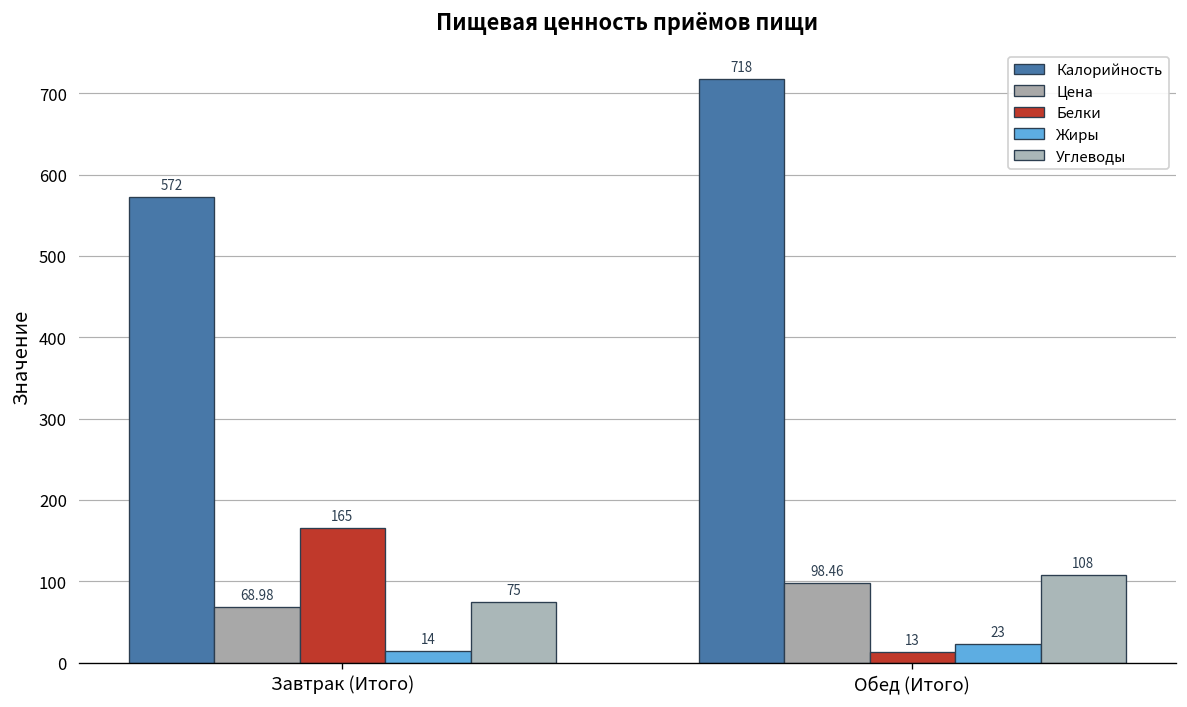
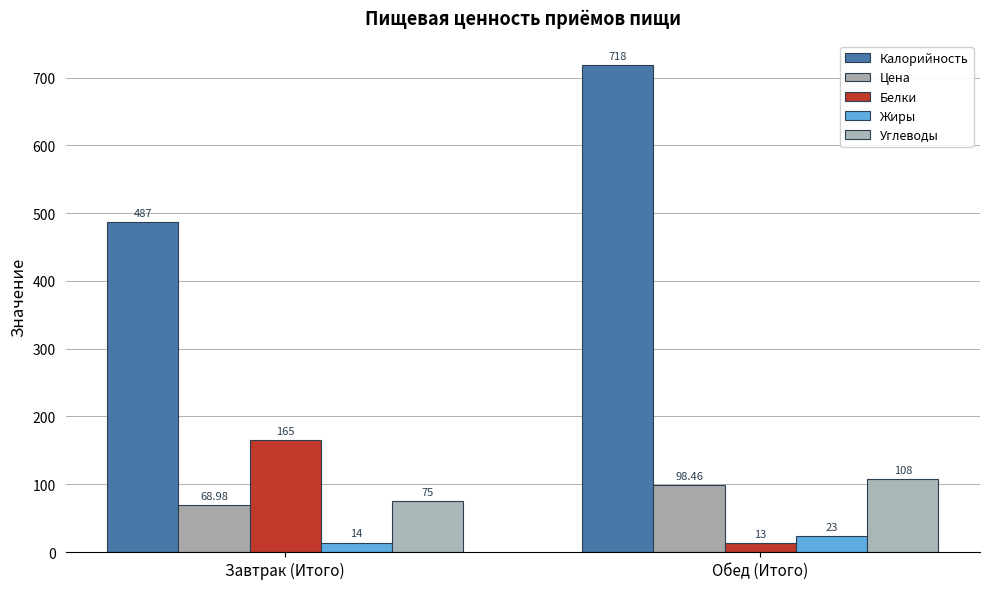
Калорийность, Завтрак (Итого): 572 -> 487
